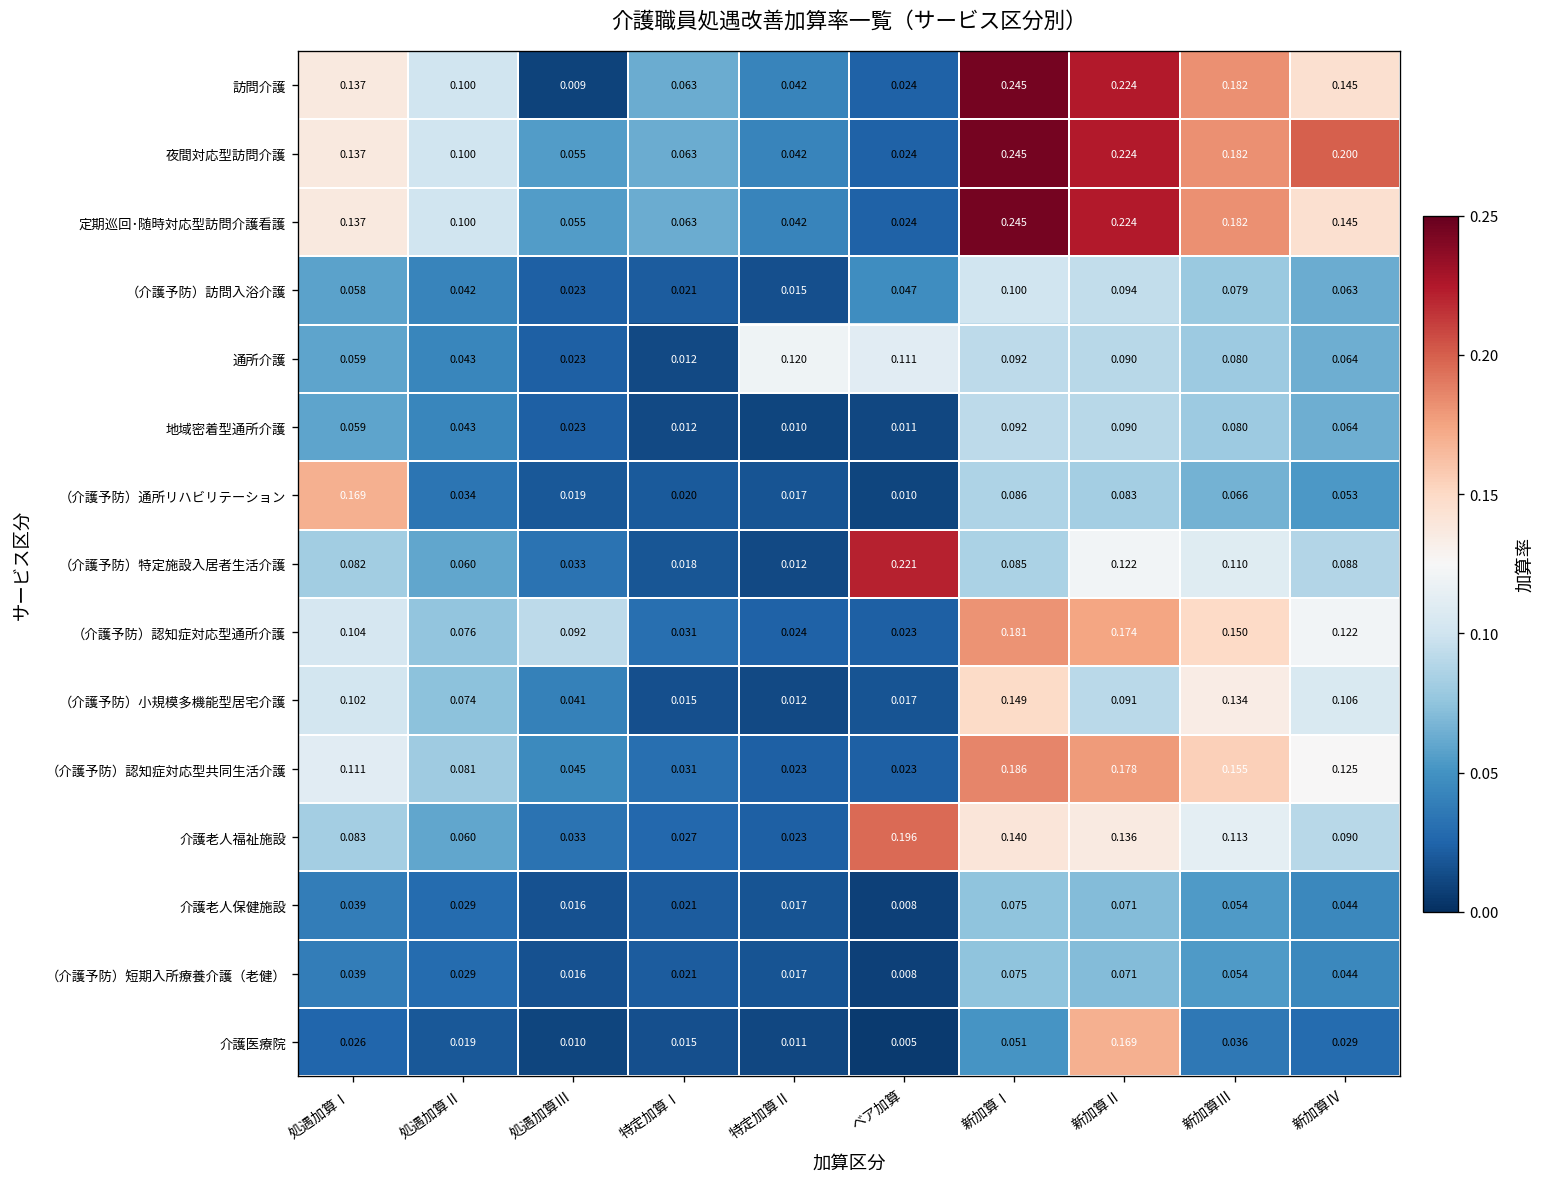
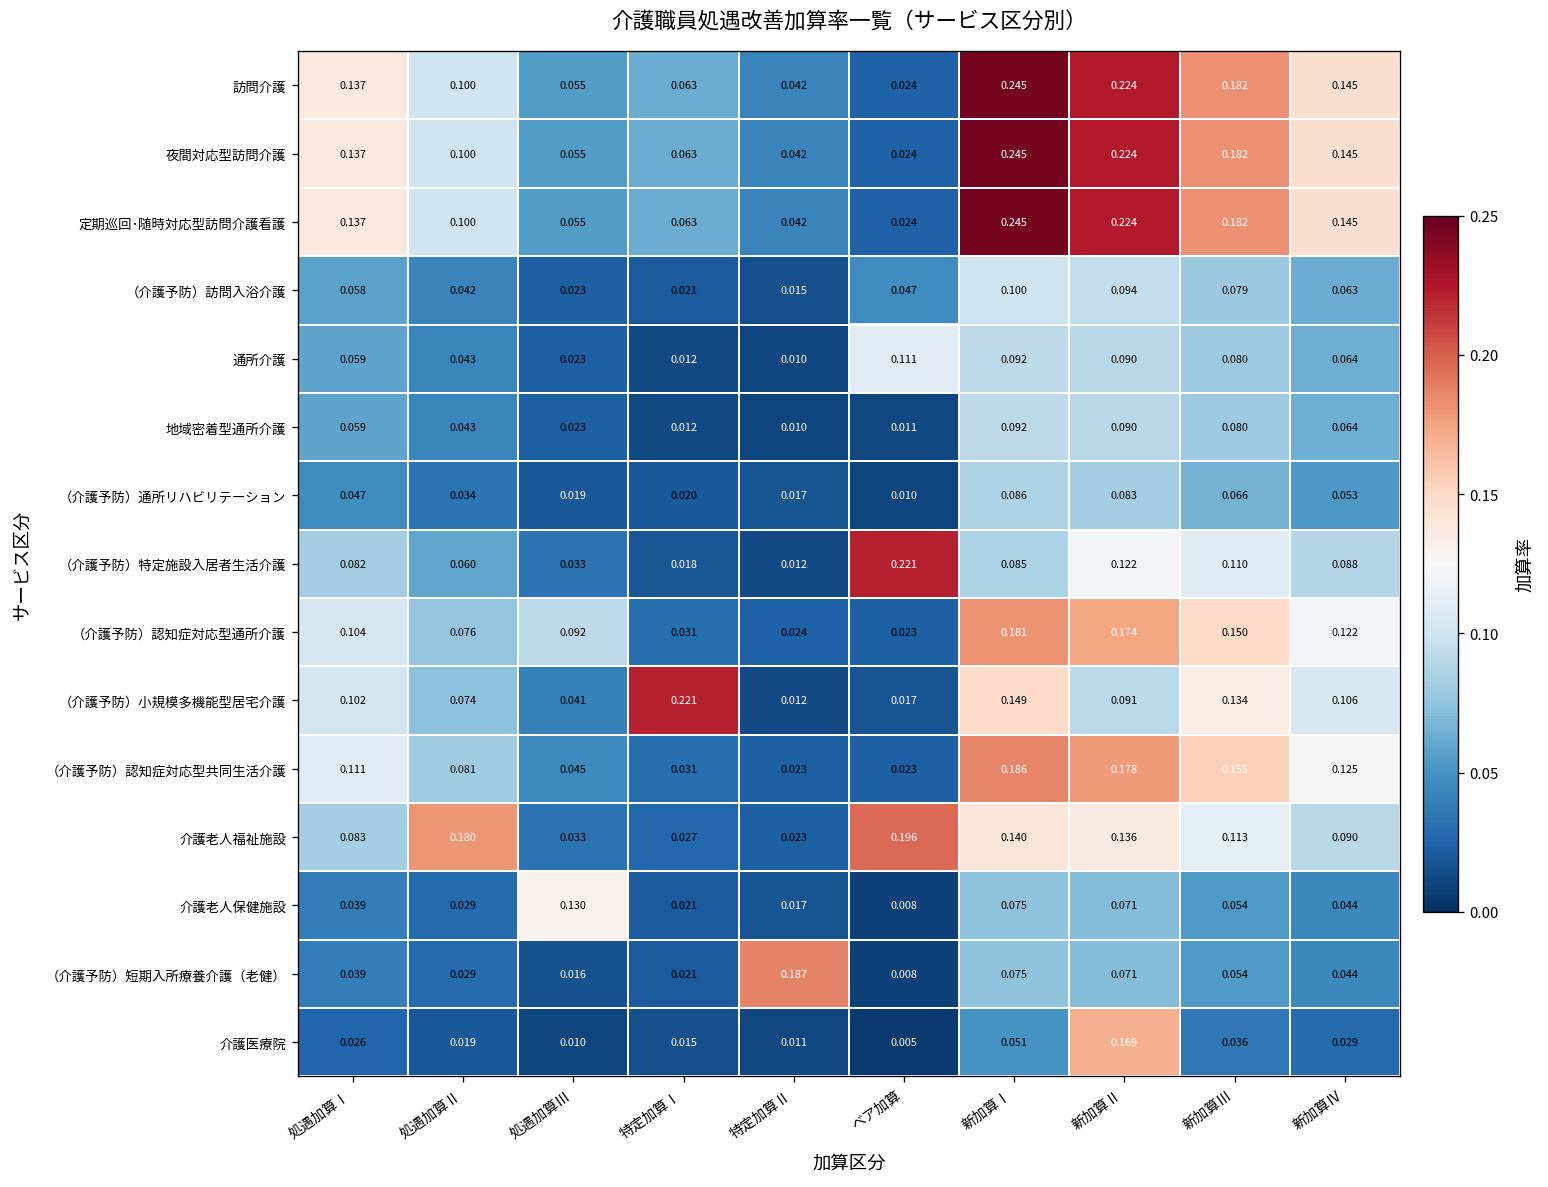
訪問介護, 処遇加算Ⅲ: 0.009 -> 0.055
夜間対応型訪問介護, 新加算Ⅳ: 0.200 -> 0.145
通所介護, 特定加算Ⅱ: 0.120 -> 0.010
（介護予防）通所リハビリテーション, 処遇加算Ⅰ: 0.169 -> 0.047
（介護予防）小規模多機能型居宅介護, 特定加算Ⅰ: 0.015 -> 0.221
介護老人福祉施設, 処遇加算Ⅱ: 0.060 -> 0.180
介護老人保健施設, 処遇加算Ⅲ: 0.016 -> 0.130
（介護予防）短期入所療養介護（老健）, 特定加算Ⅱ: 0.017 -> 0.187
